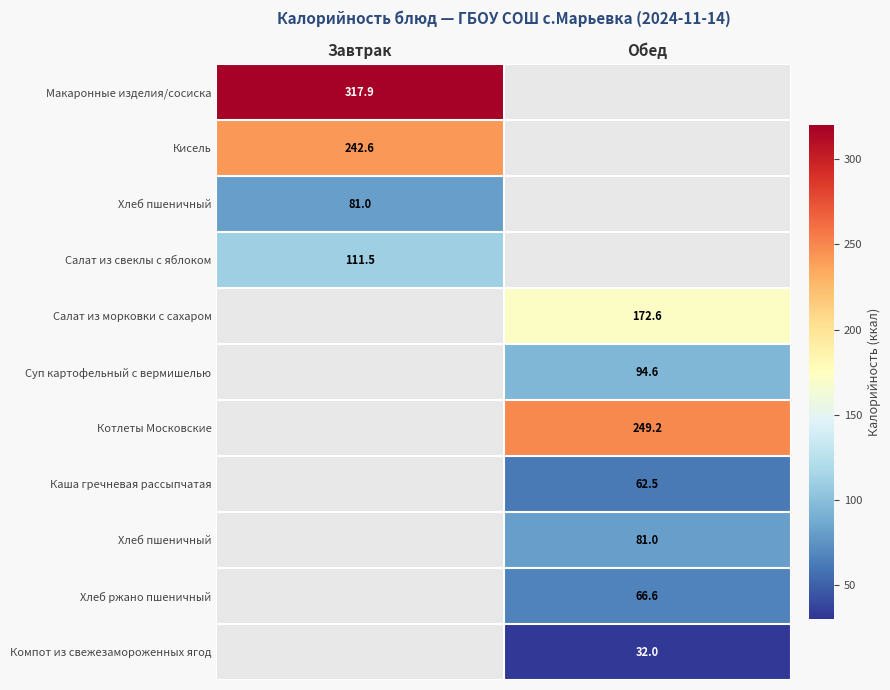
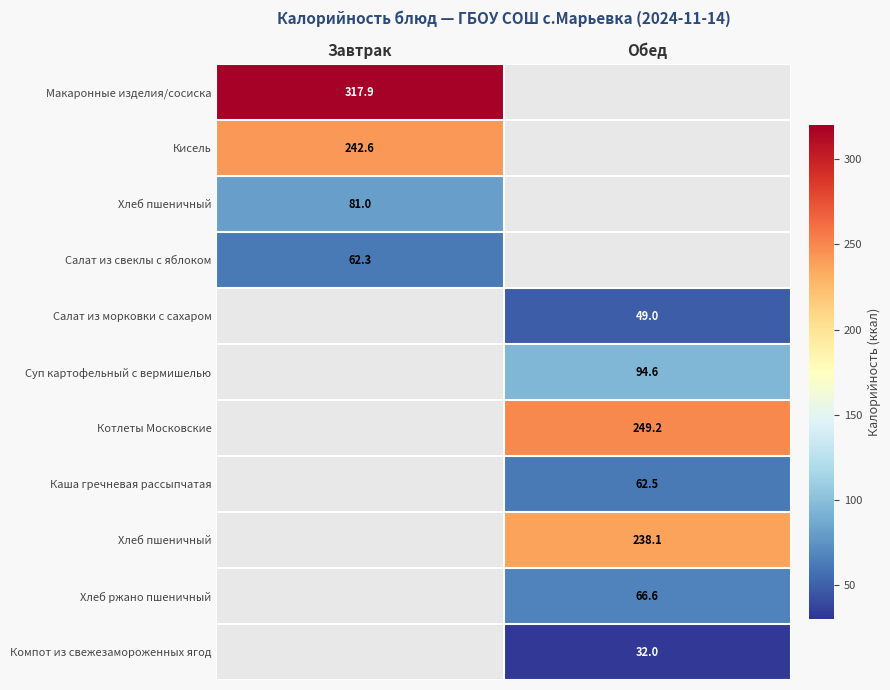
Салат из свеклы с яблоком, Завтрак: 111.5 -> 62.3
Салат из морковки с сахаром, Обед: 172.6 -> 49.0
Хлеб пшеничный, Обед: 81.0 -> 238.1
